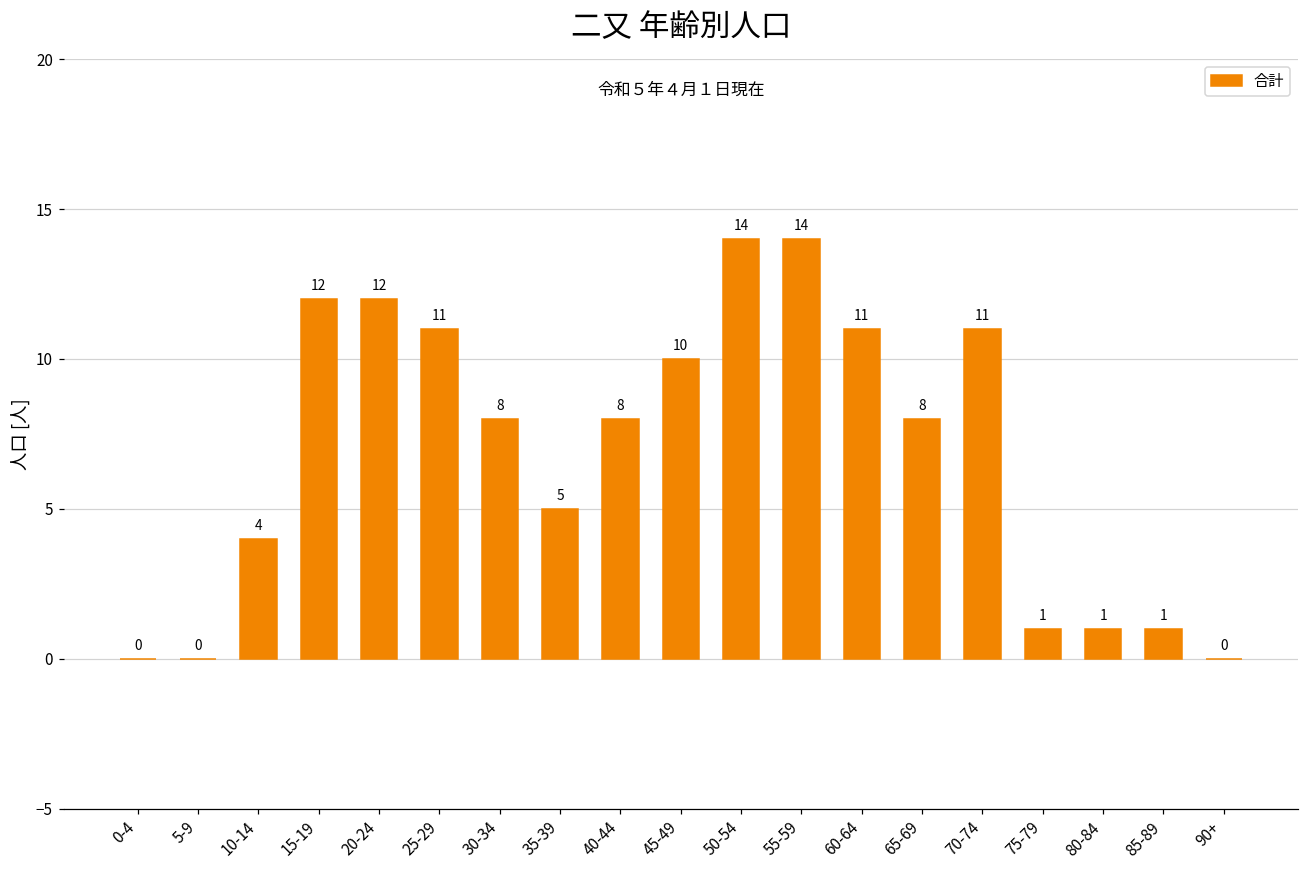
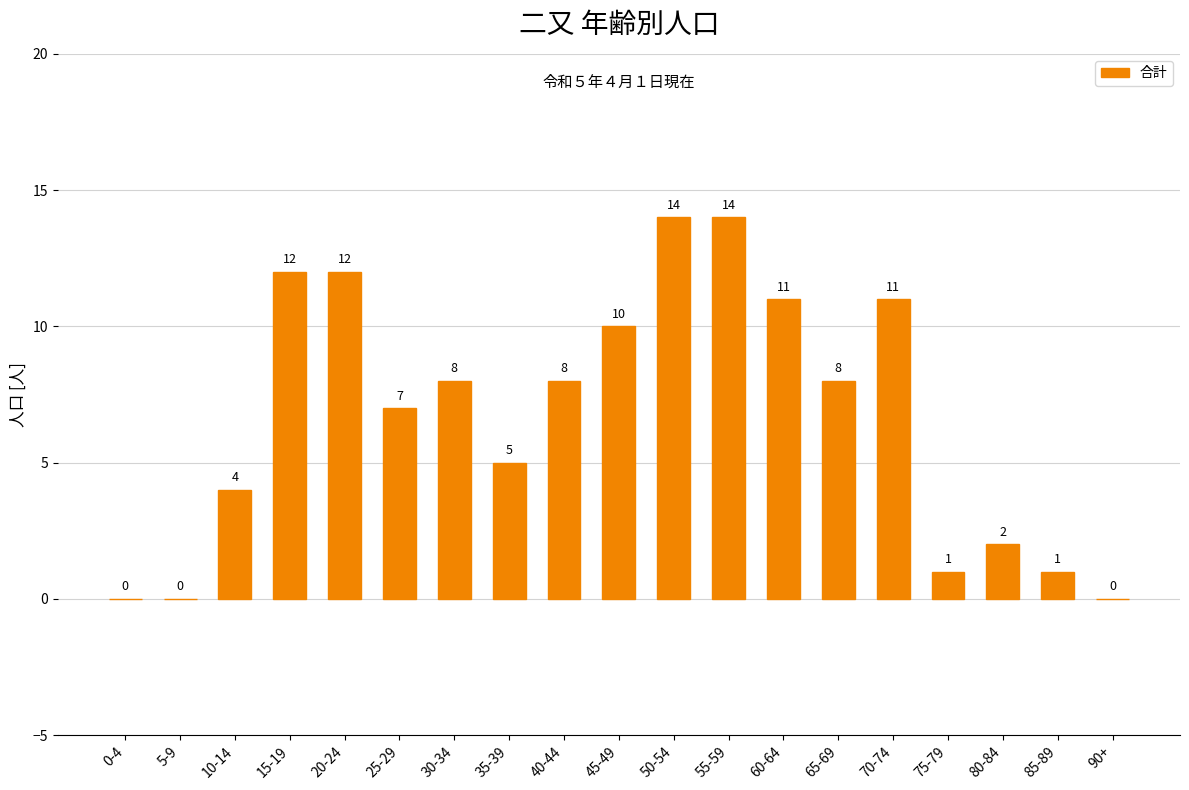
25-29: 11 -> 7
80-84: 1 -> 2
